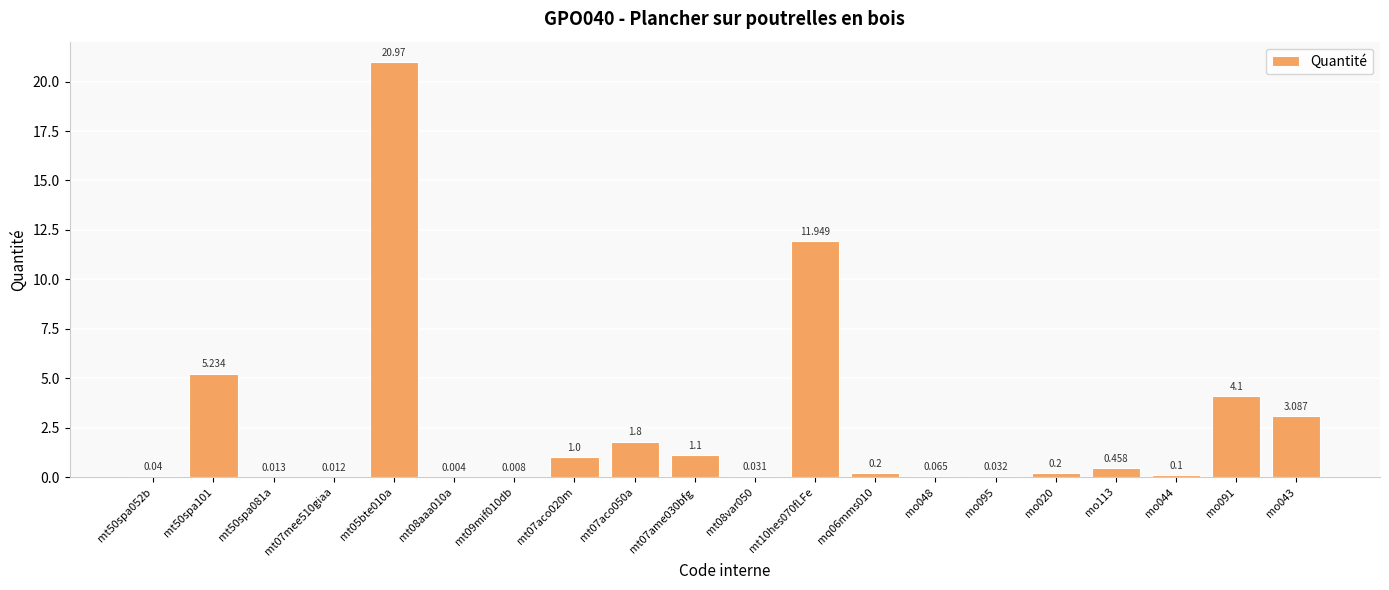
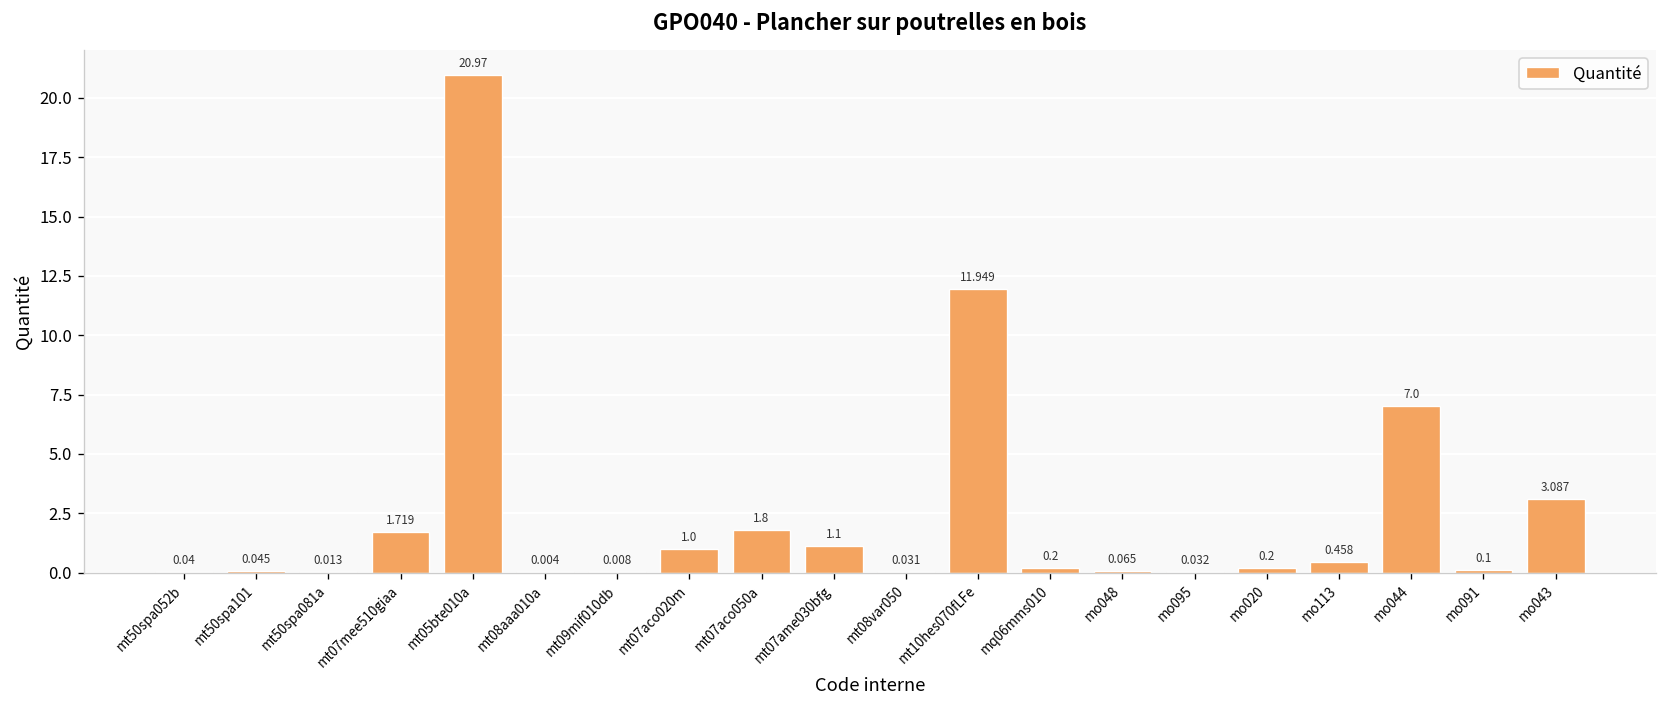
mt50spa101: 5.234 -> 0.045
mt07mee510giaa: 0.012 -> 1.719
mo044: 0.1 -> 7.0
mo091: 4.1 -> 0.1
